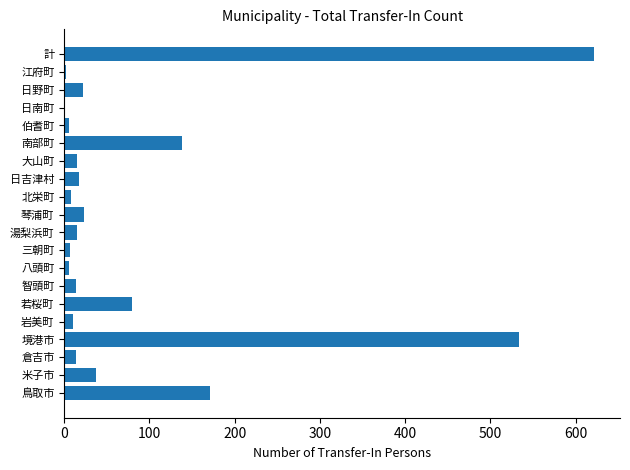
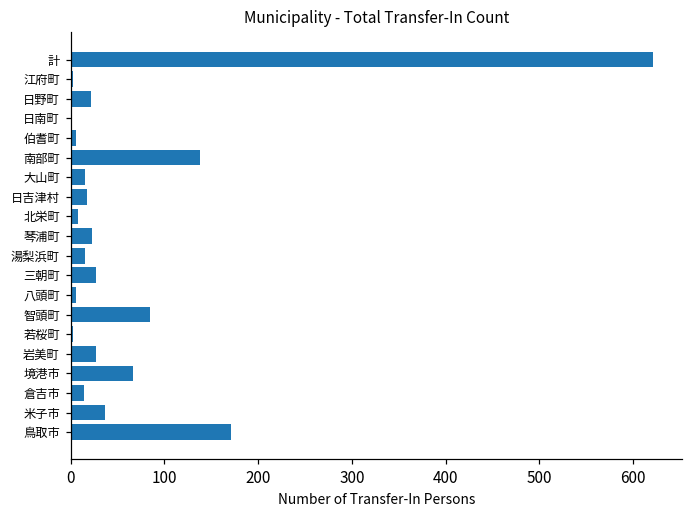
三朝町: 10 -> 30
智頭町: 10 -> 90
若桜町: 80 -> 0
岩美町: 10 -> 30
境港市: 530 -> 70
